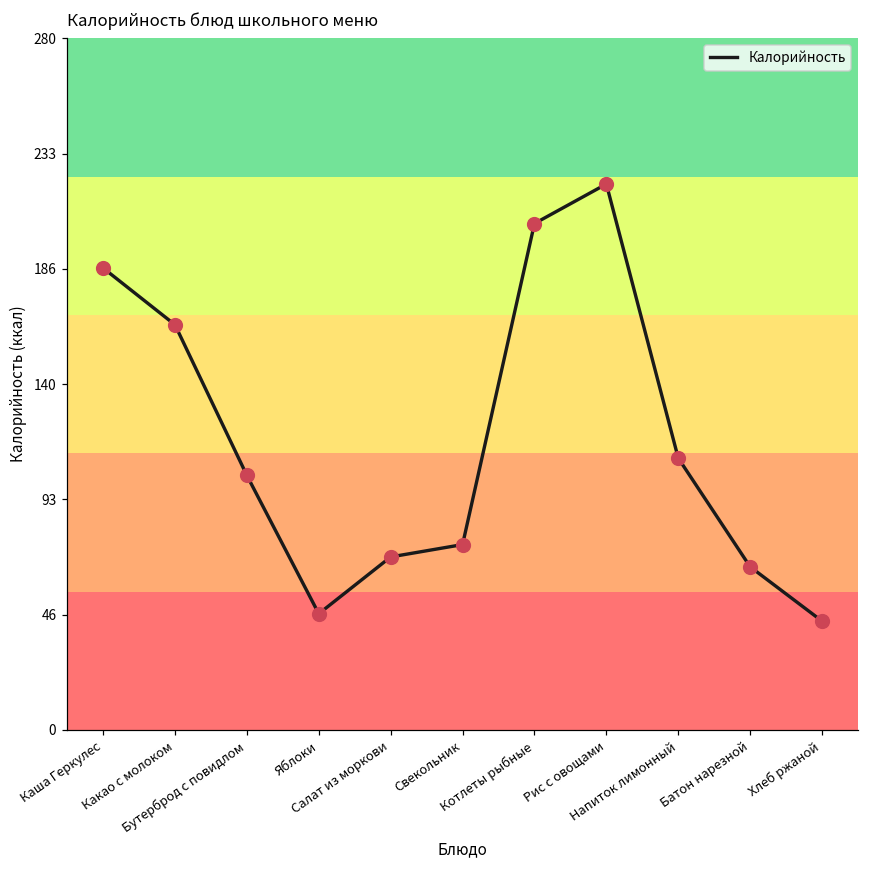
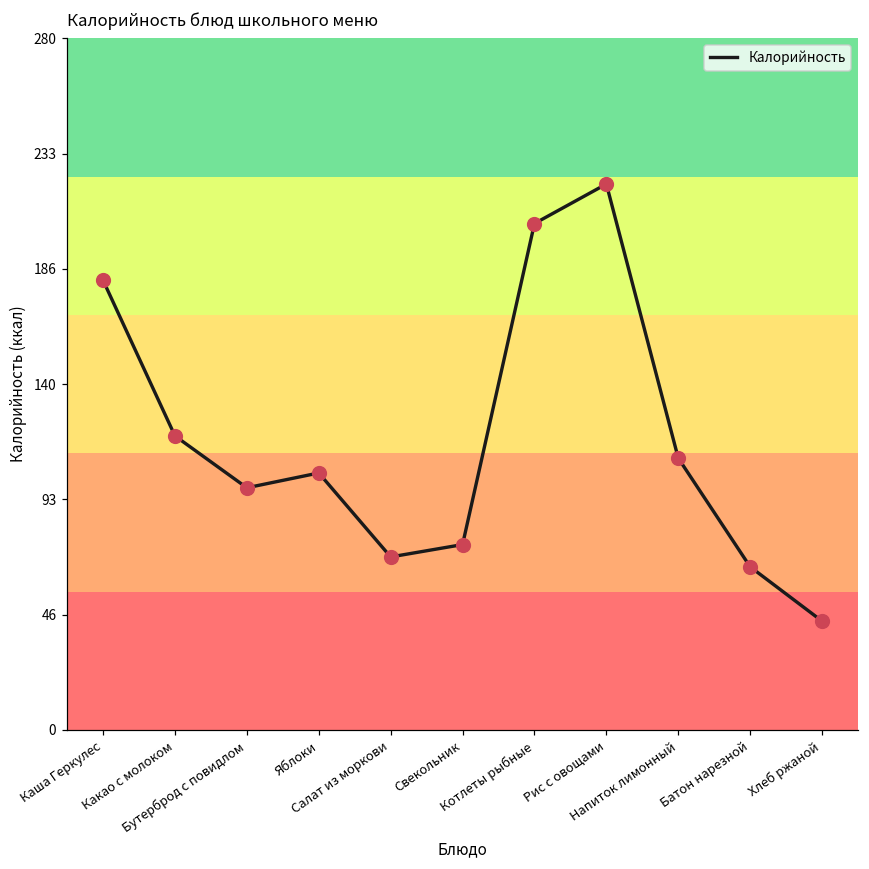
Каша Геркулес: 187 -> 182
Какао с молоком: 164 -> 119
Бутерброд с повидлом: 103 -> 98
Яблоки: 47 -> 104
